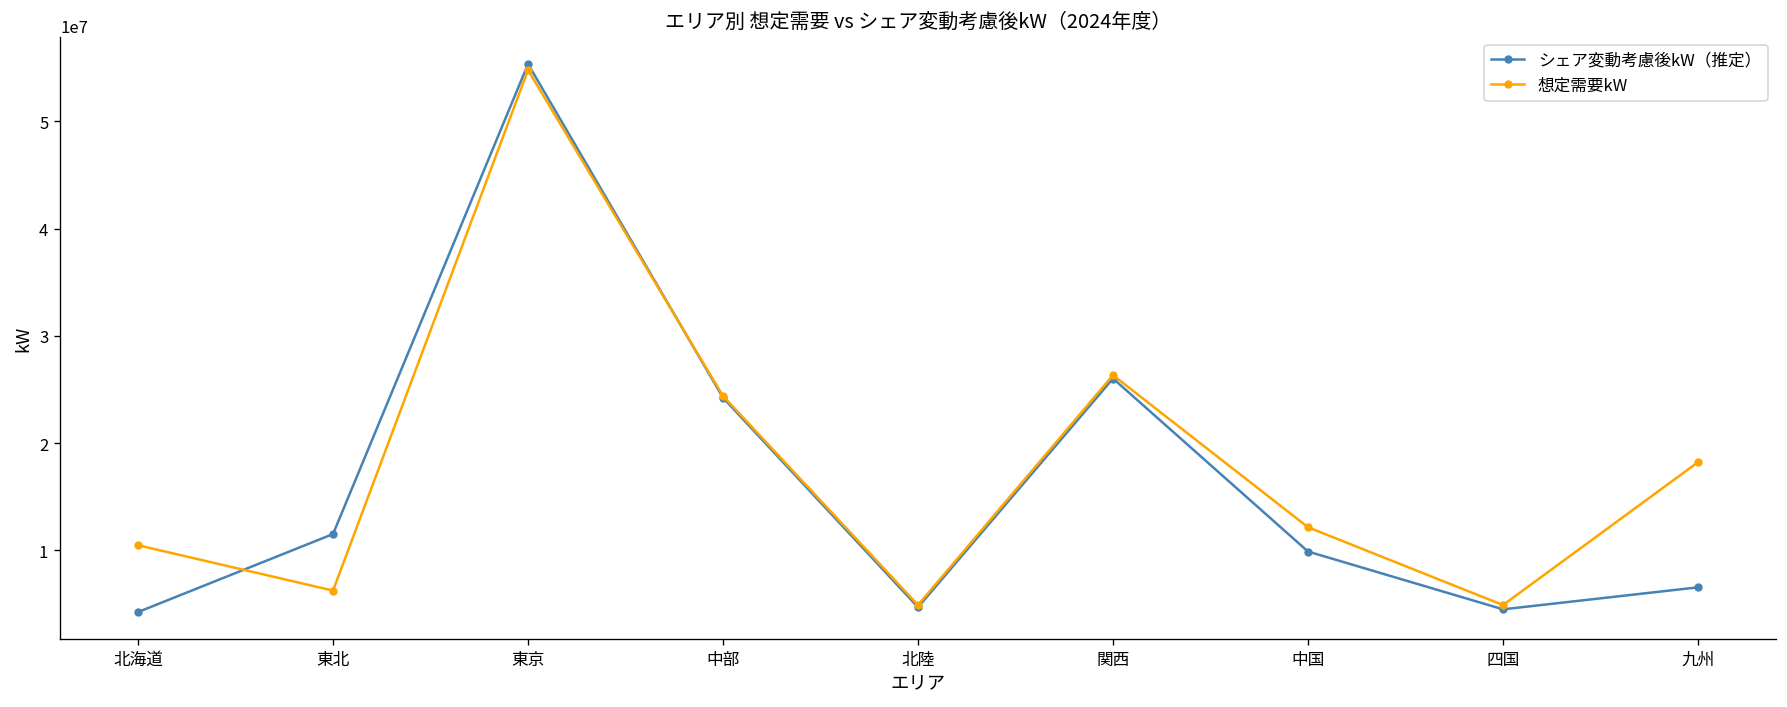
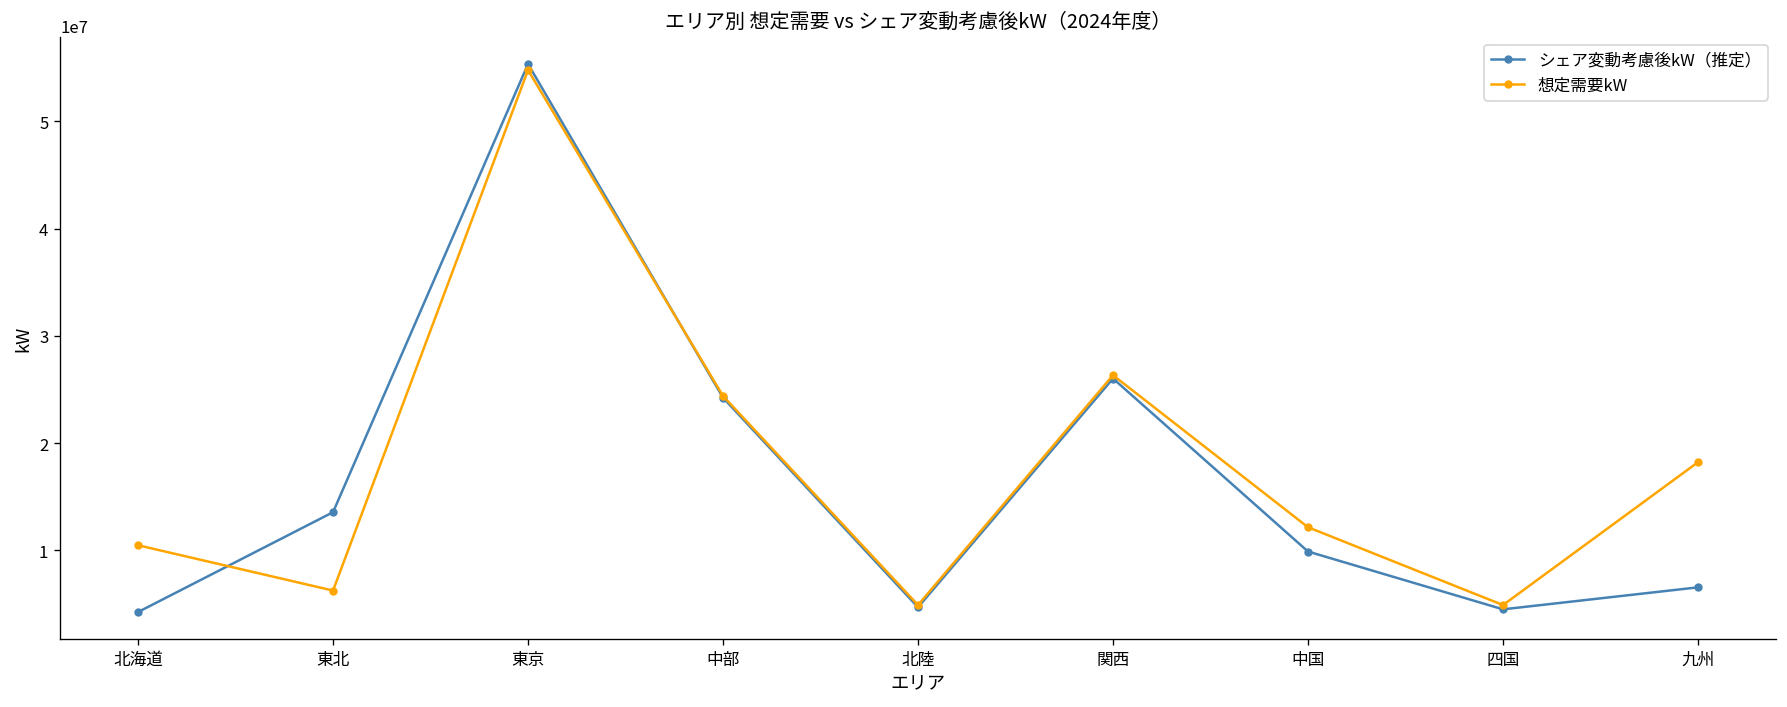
シェア変動考慮後kW（推定）, 東北: 12000000 -> 14000000
